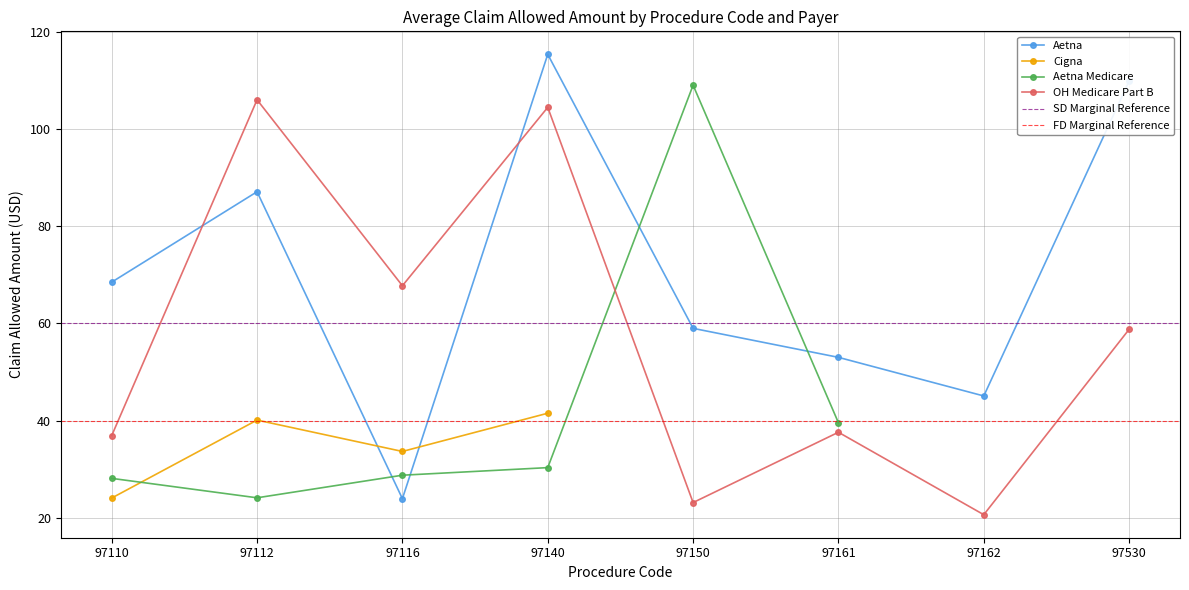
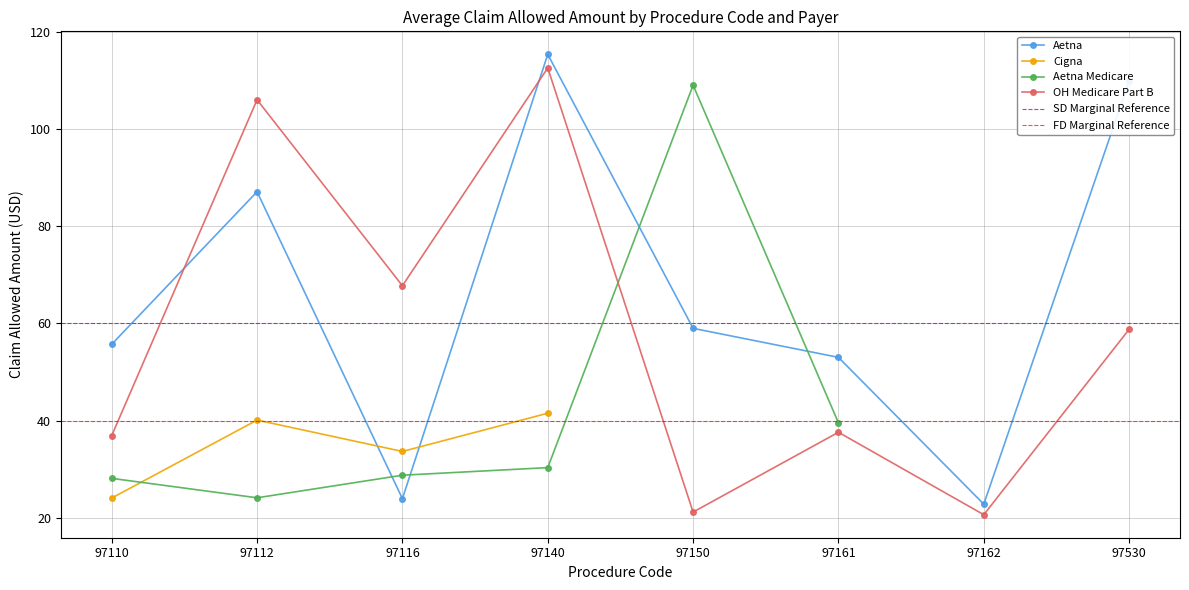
Aetna, 97110: 68 -> 56
OH Medicare Part B, 97140: 104 -> 113
OH Medicare Part B, 97150: 23 -> 21
Aetna, 97162: 45 -> 23
